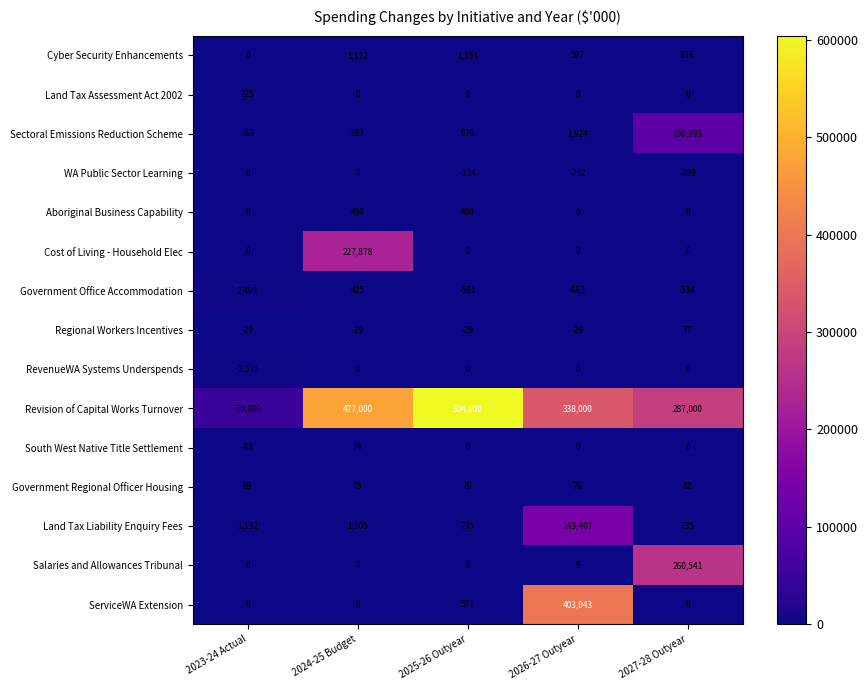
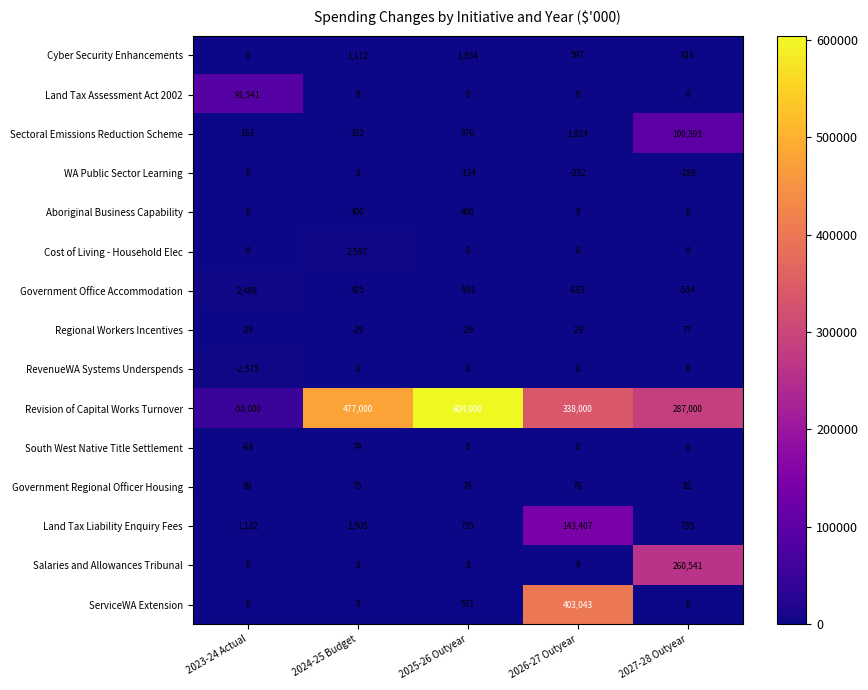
Land Tax Assessment Act 2002, 2023-24 Actual: 225 -> 91,541
Cost of Living - Household Elec, 2024-25 Budget: 227,878 -> 2,597
